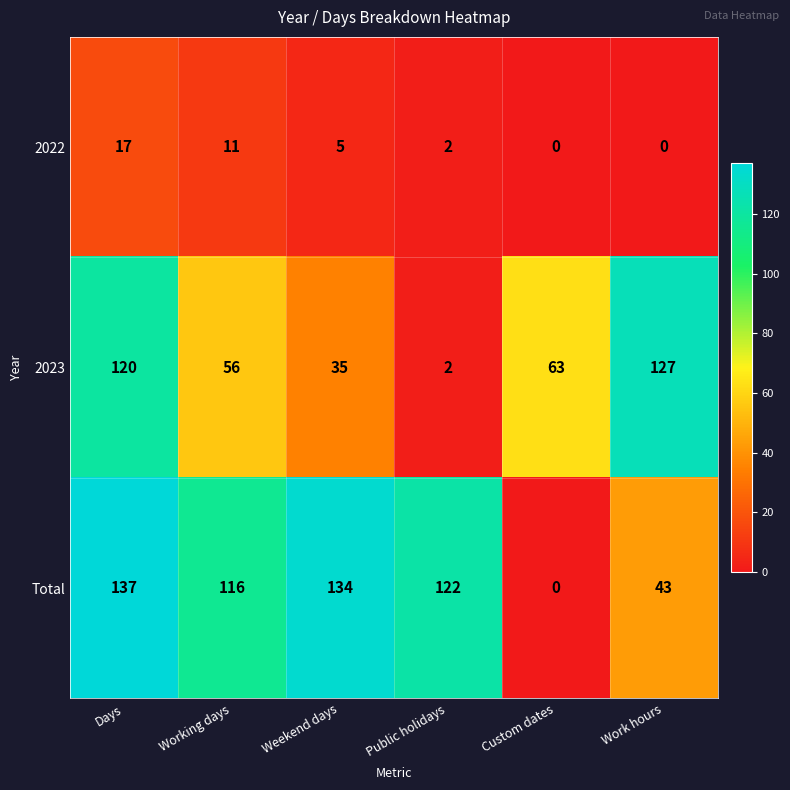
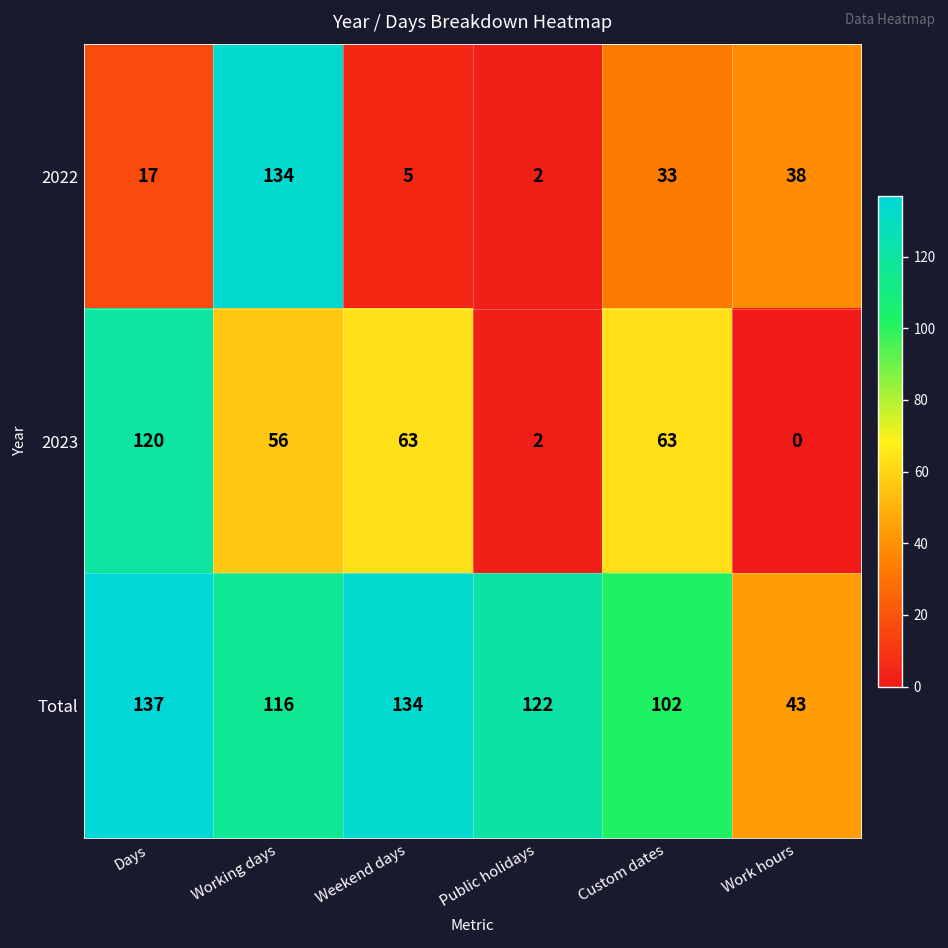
2022, Working days: 11 -> 134
2022, Custom dates: 0 -> 33
2022, Work hours: 0 -> 38
2023, Weekend days: 35 -> 63
2023, Work hours: 127 -> 0
Total, Custom dates: 0 -> 102
